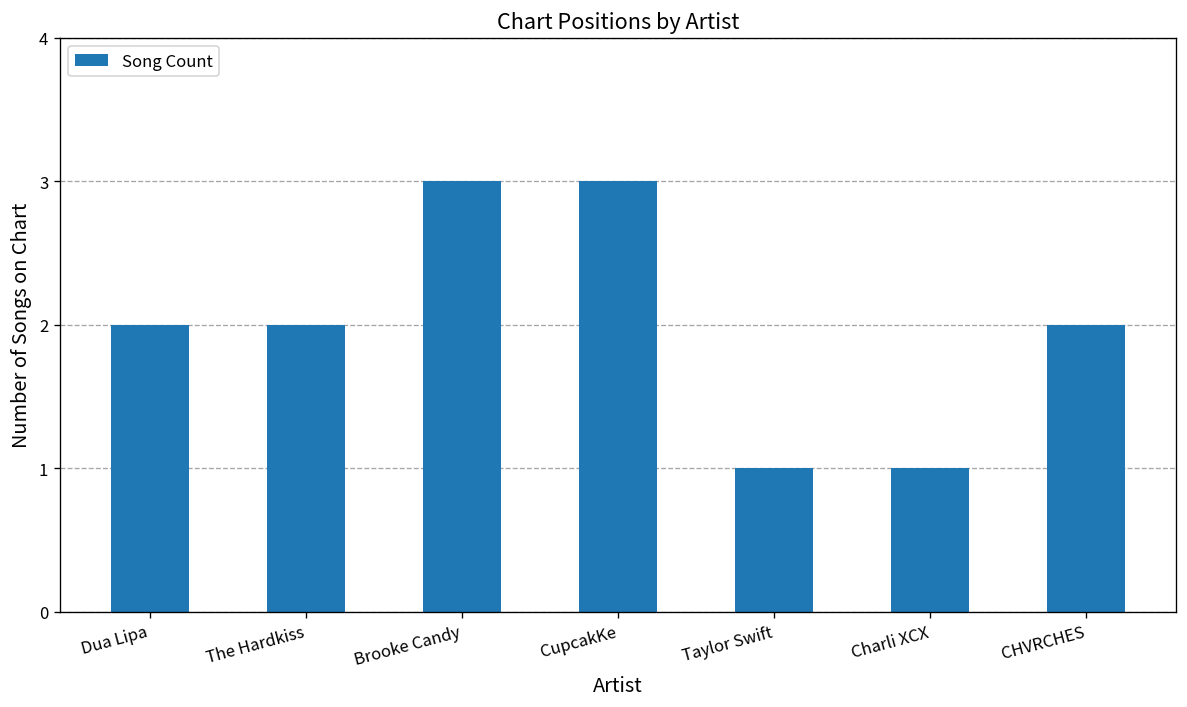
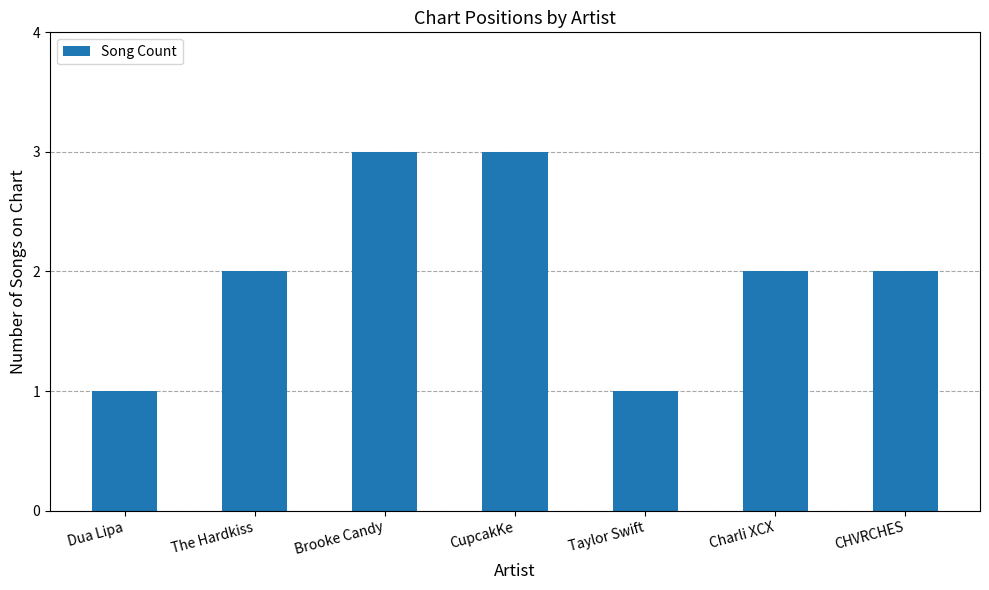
Dua Lipa: 2 -> 1
Charli XCX: 1 -> 2
